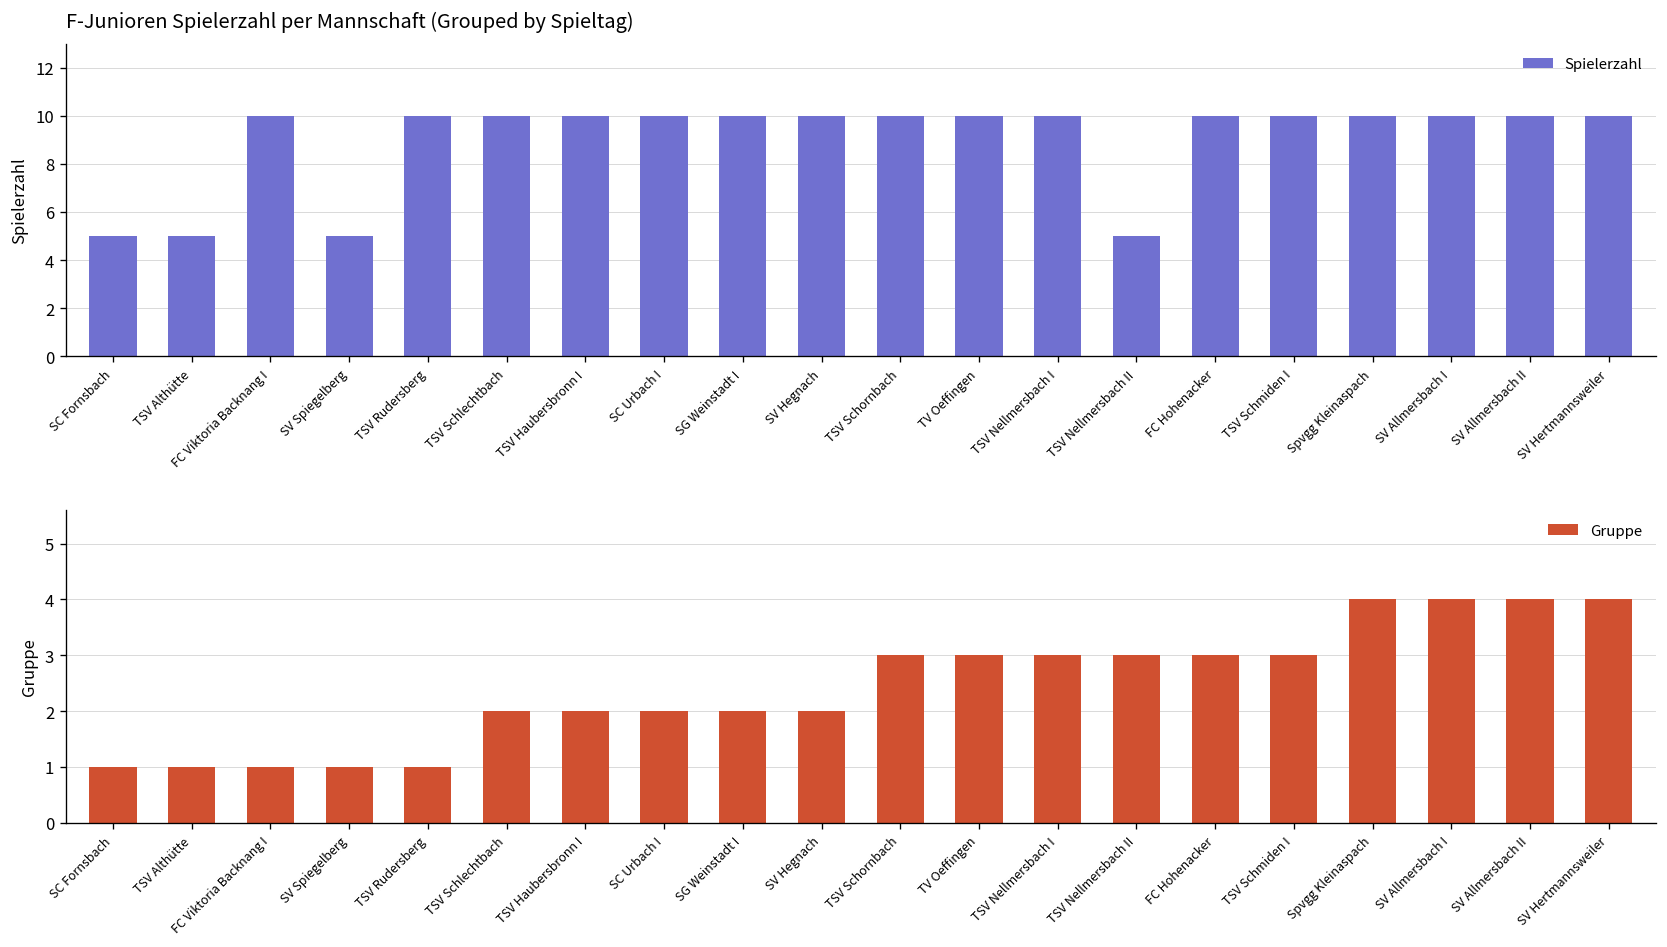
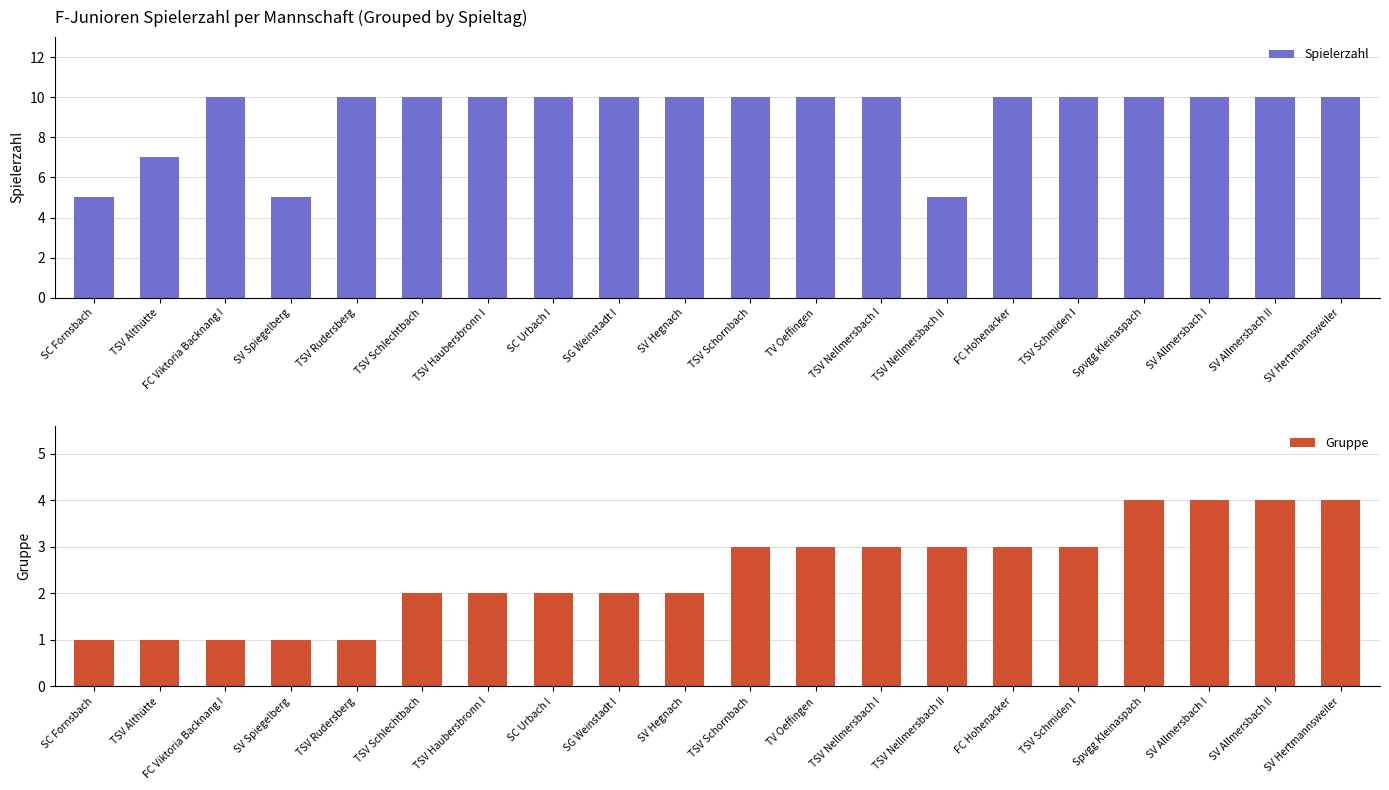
F-Junioren Spielerzahl per Mannschaft (Grouped by Spieltag), TSV Althütte: 5 -> 7
